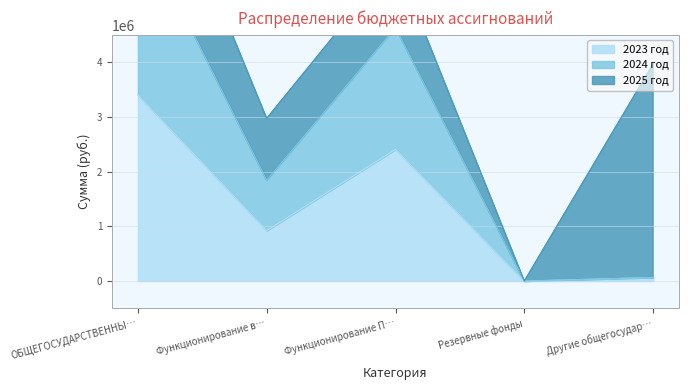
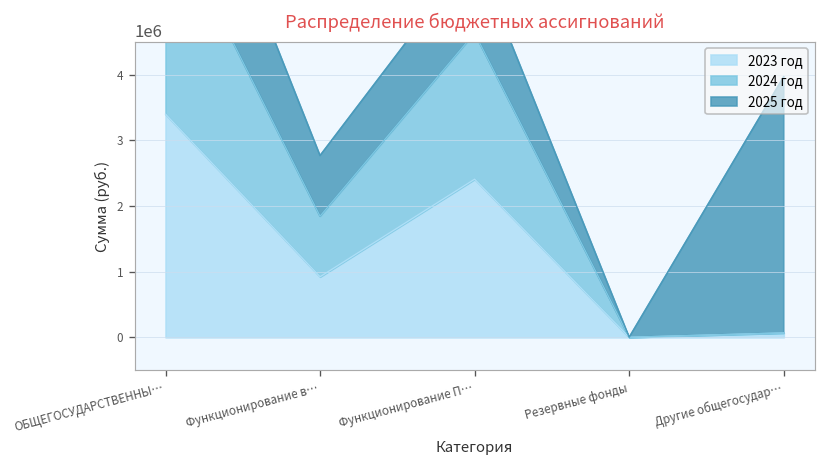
2025 год, Функционирование в…: 1100000 -> 900000
